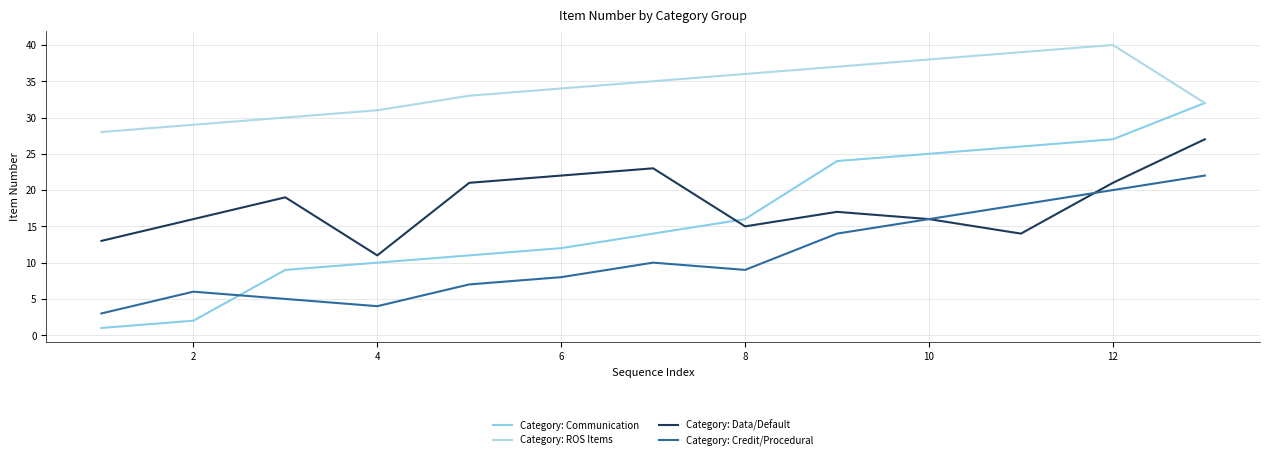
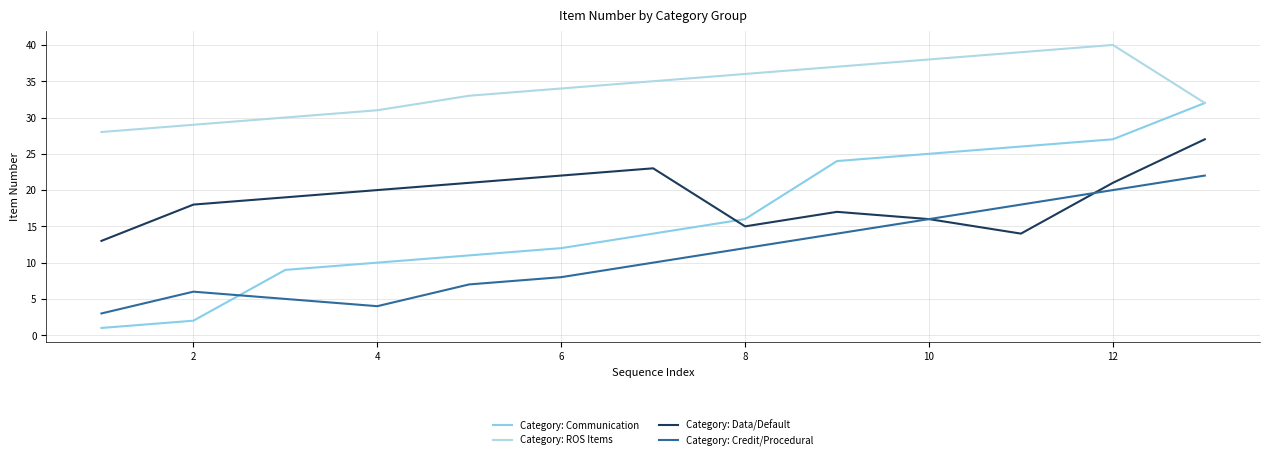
Category: Data/Default, 2: 16 -> 18
Category: Data/Default, 4: 11 -> 20
Category: Credit/Procedural, 8: 9 -> 12
